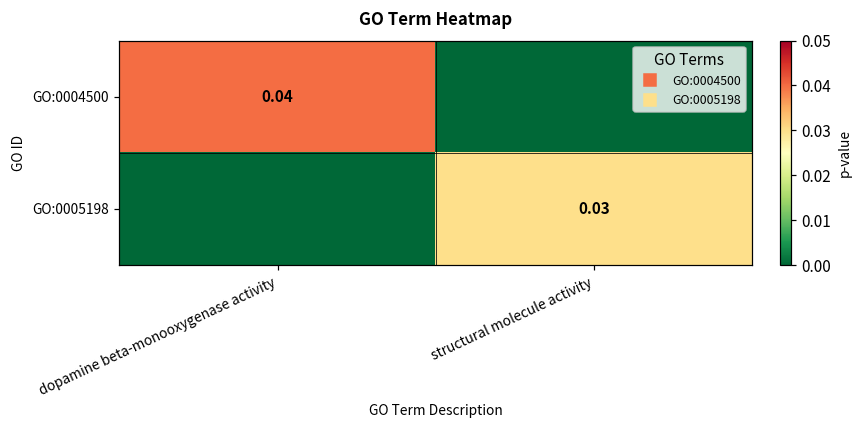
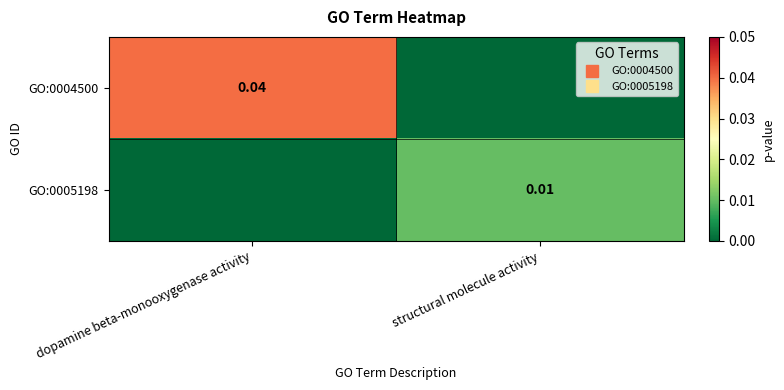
GO:0005198, structural molecule activity: 0.03 -> 0.01
